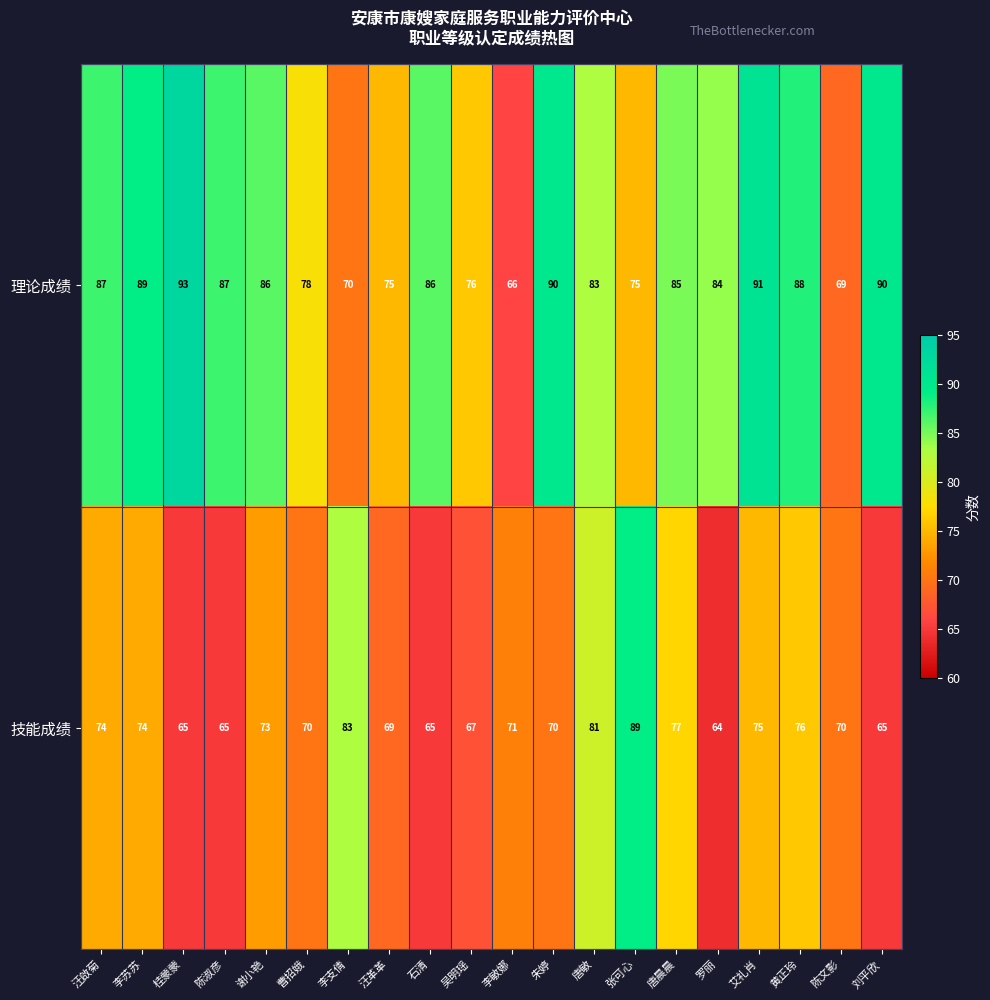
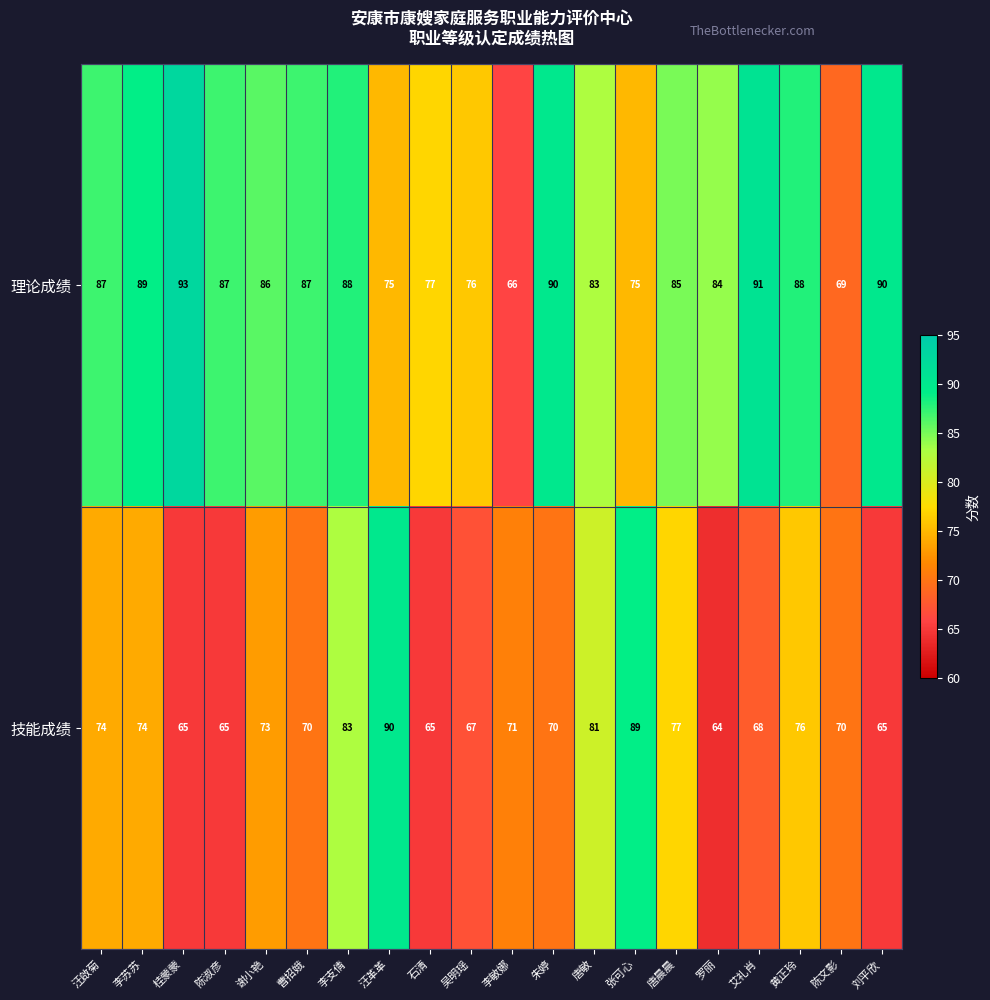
理论成绩, 曹招娥: 78 -> 87
理论成绩, 李支倩: 70 -> 88
理论成绩, 石清: 86 -> 77
技能成绩, 汪革革: 69 -> 90
技能成绩, 艾礼肖: 75 -> 68
